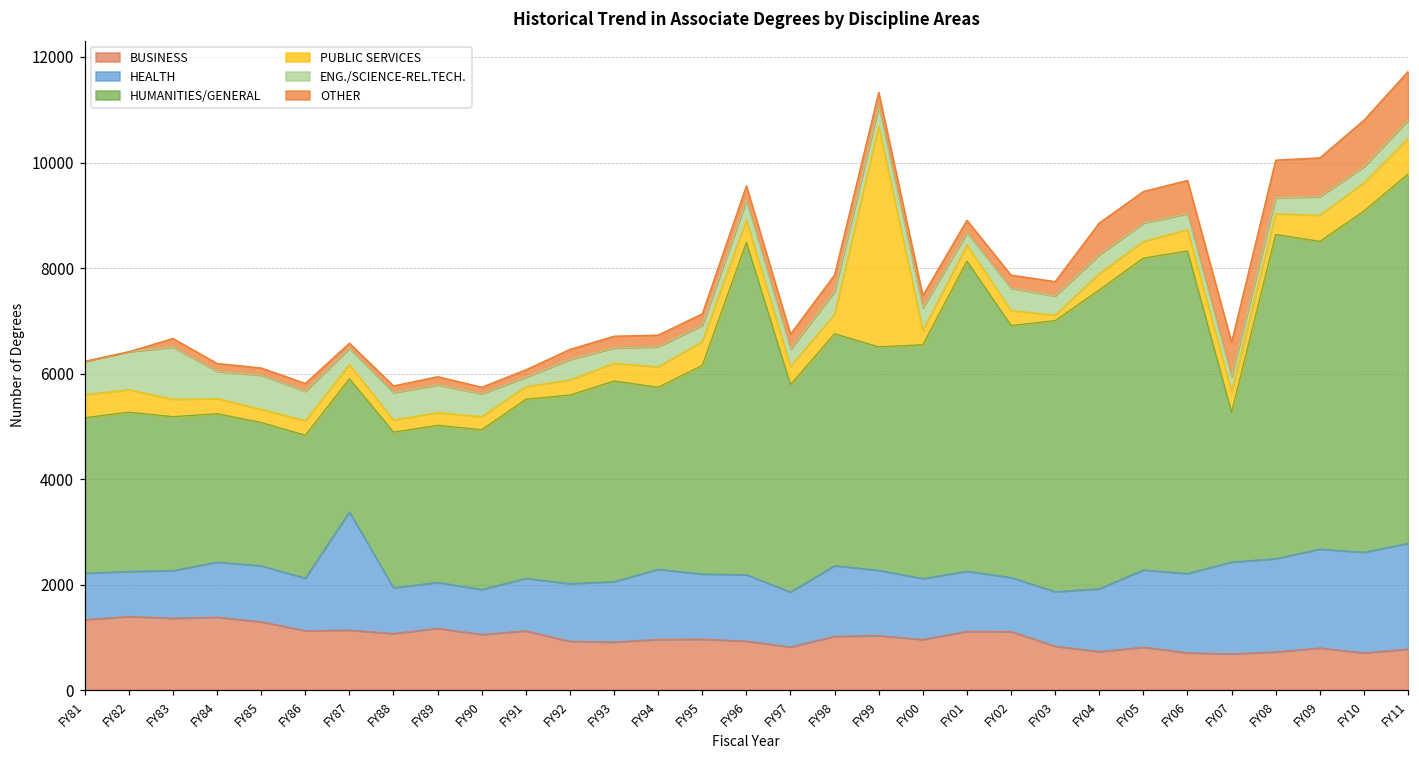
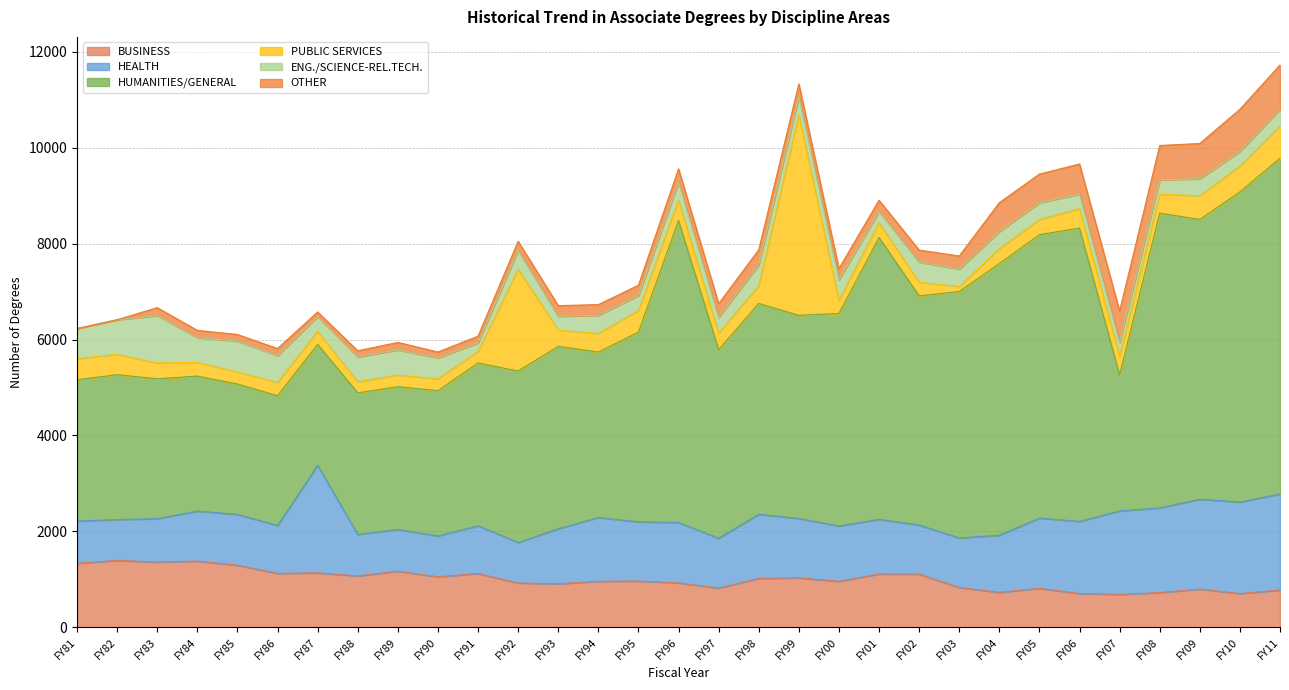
HEALTH, FY92: 1100 -> 800
PUBLIC SERVICES, FY92: 300 -> 2100
